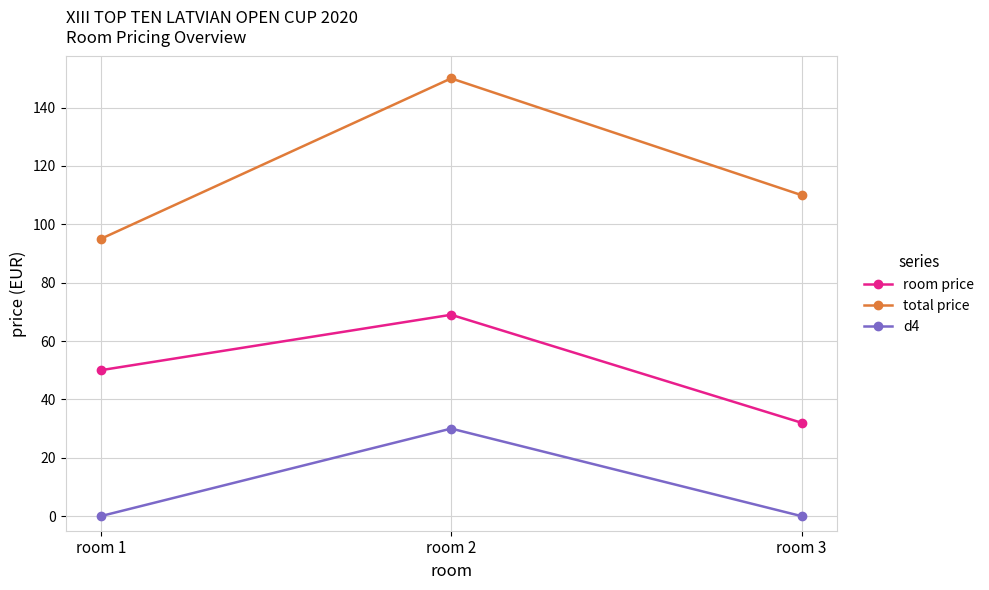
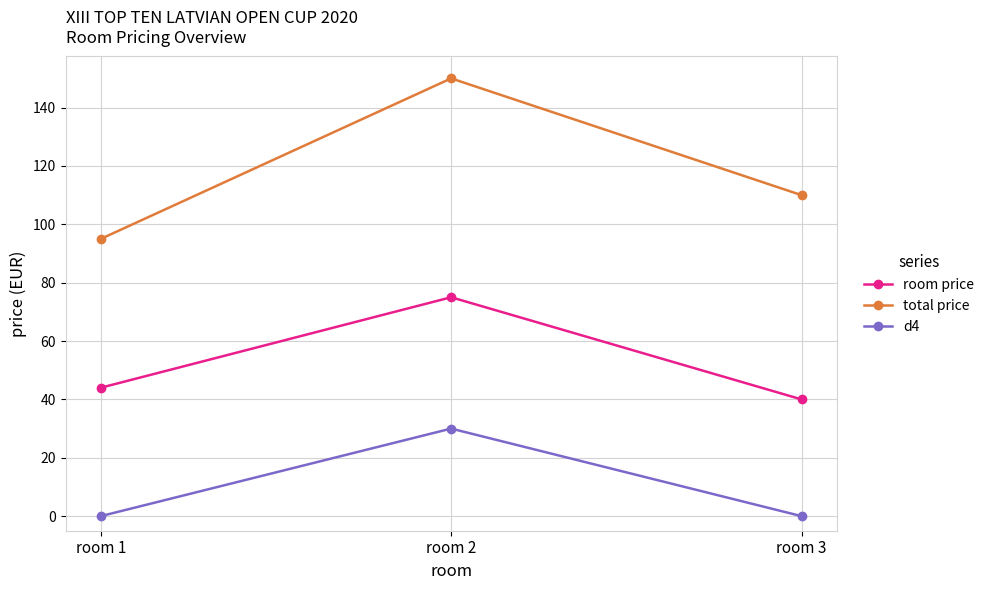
room price, room 1: 50 -> 44
room price, room 2: 69 -> 75
room price, room 3: 32 -> 40
